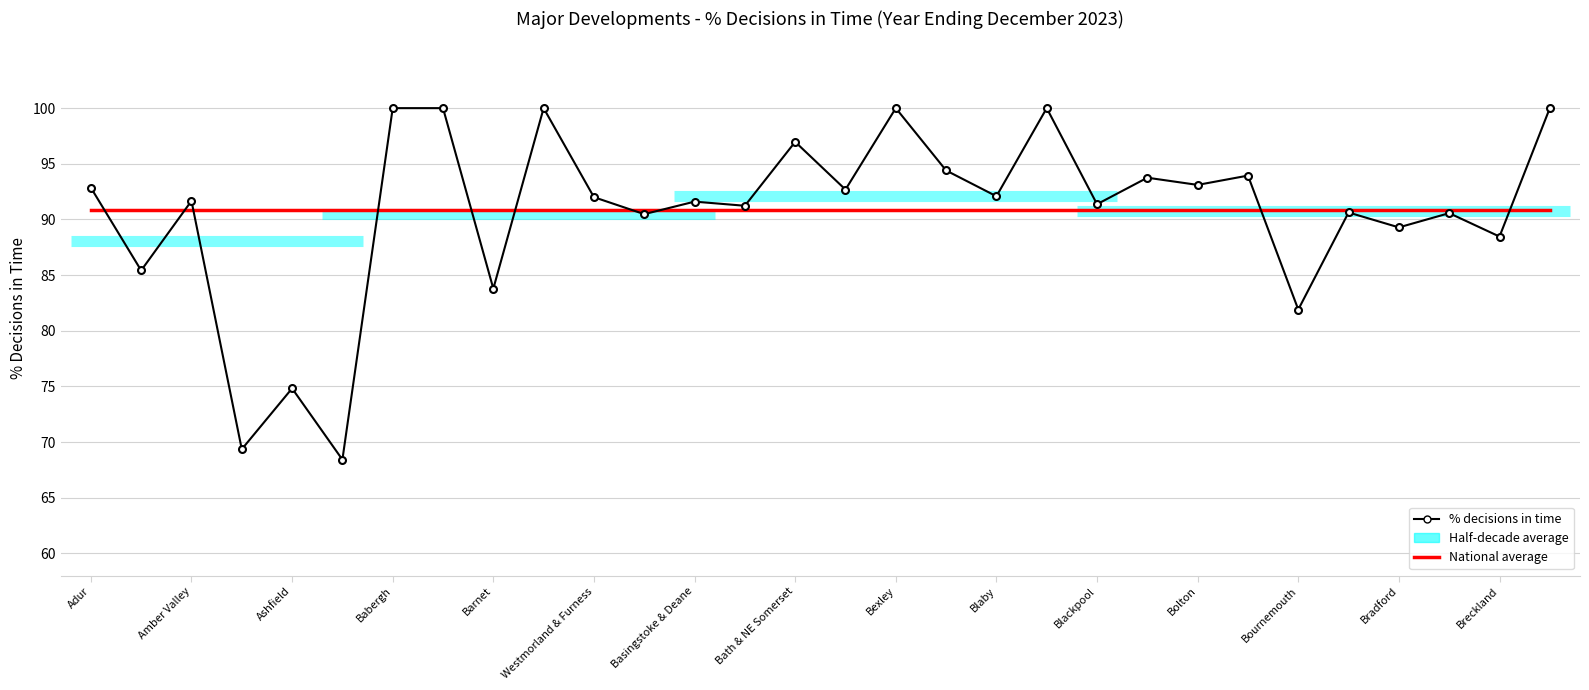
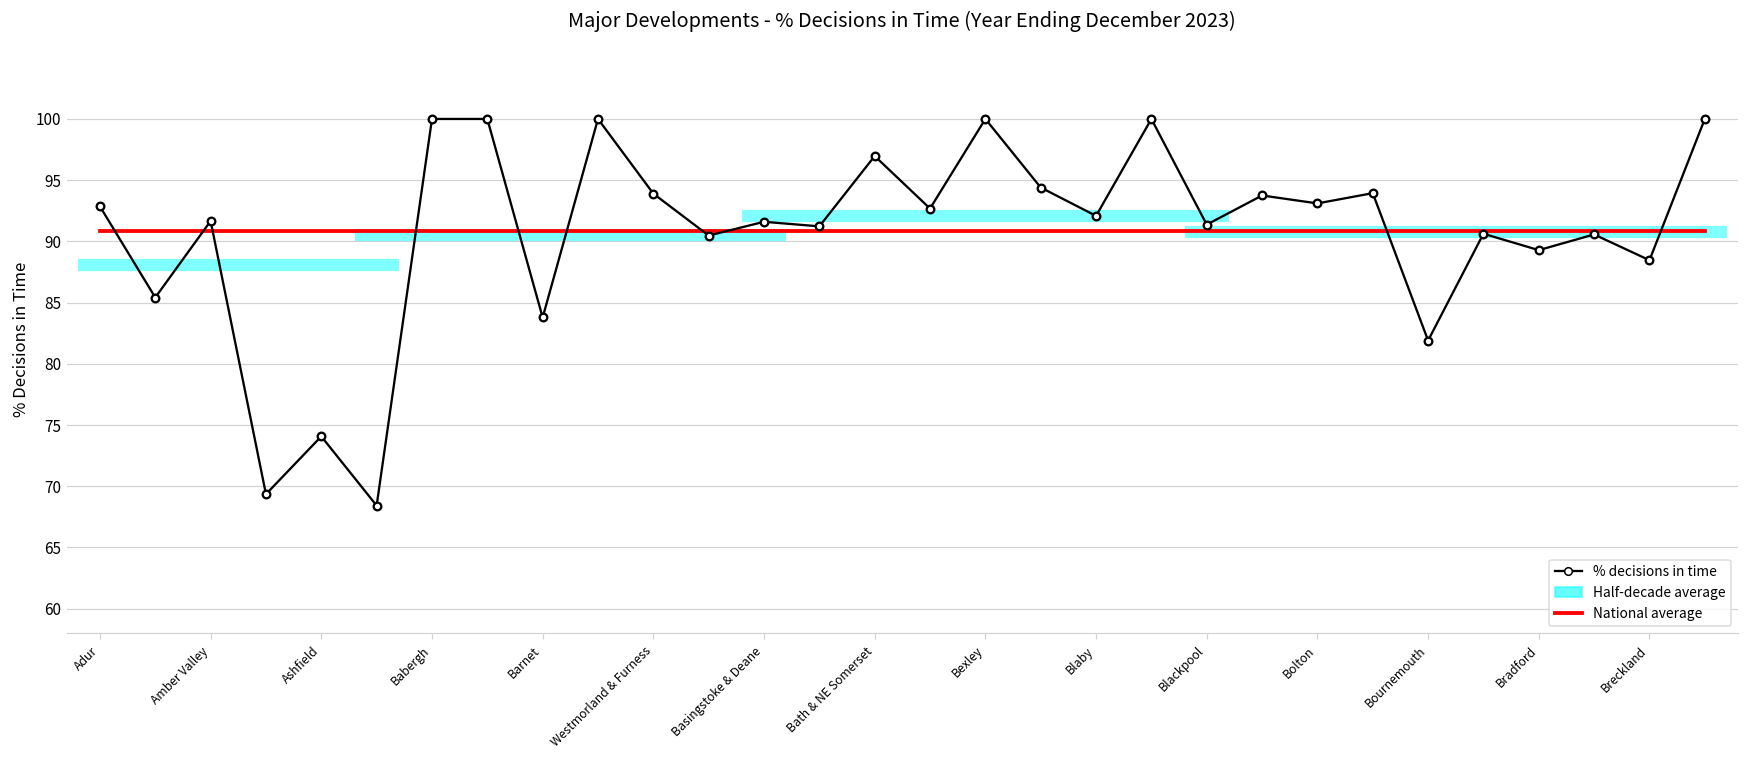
% decisions in time, Ashfield: 74.8 -> 74.1
% decisions in time, Westmorland & Furness: 92.0 -> 93.9
